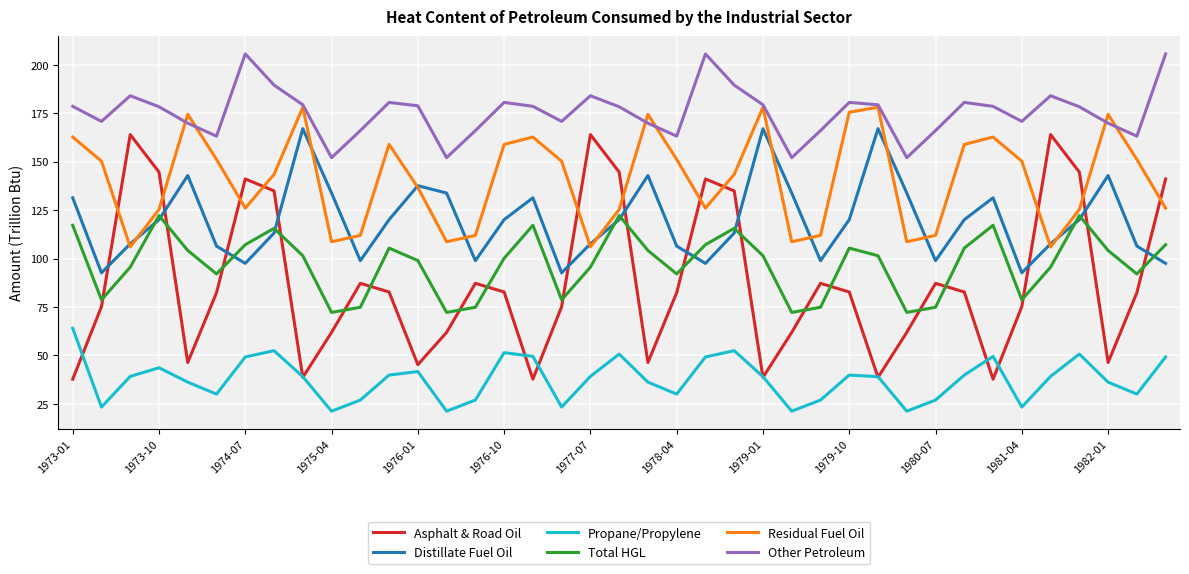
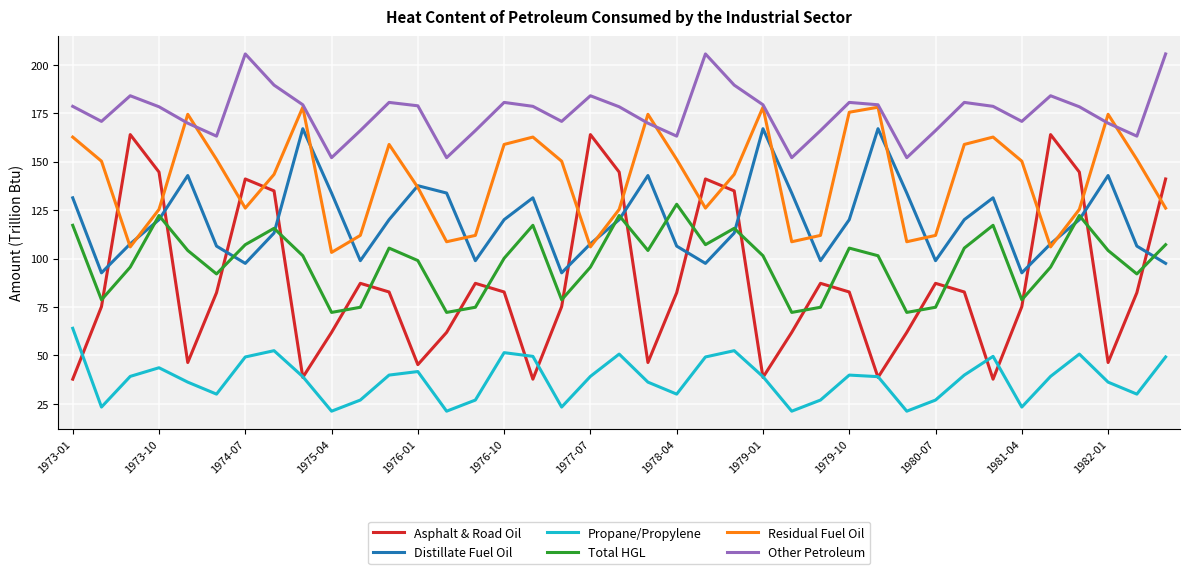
Residual Fuel Oil, 1975-04: 109 -> 103
Total HGL, 1978-04: 92 -> 128
